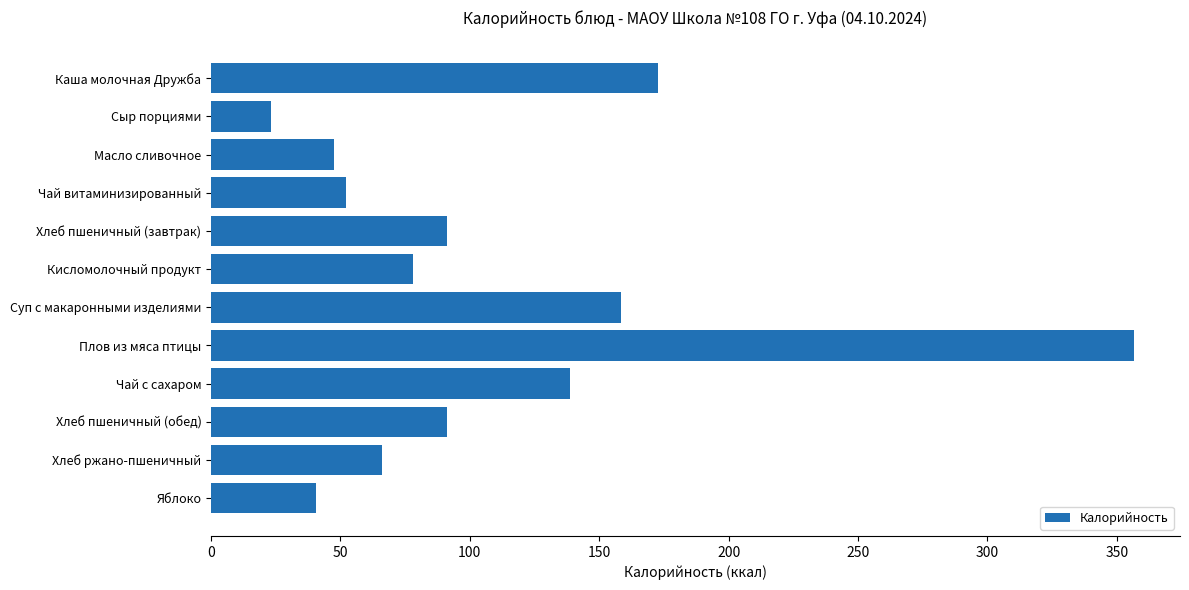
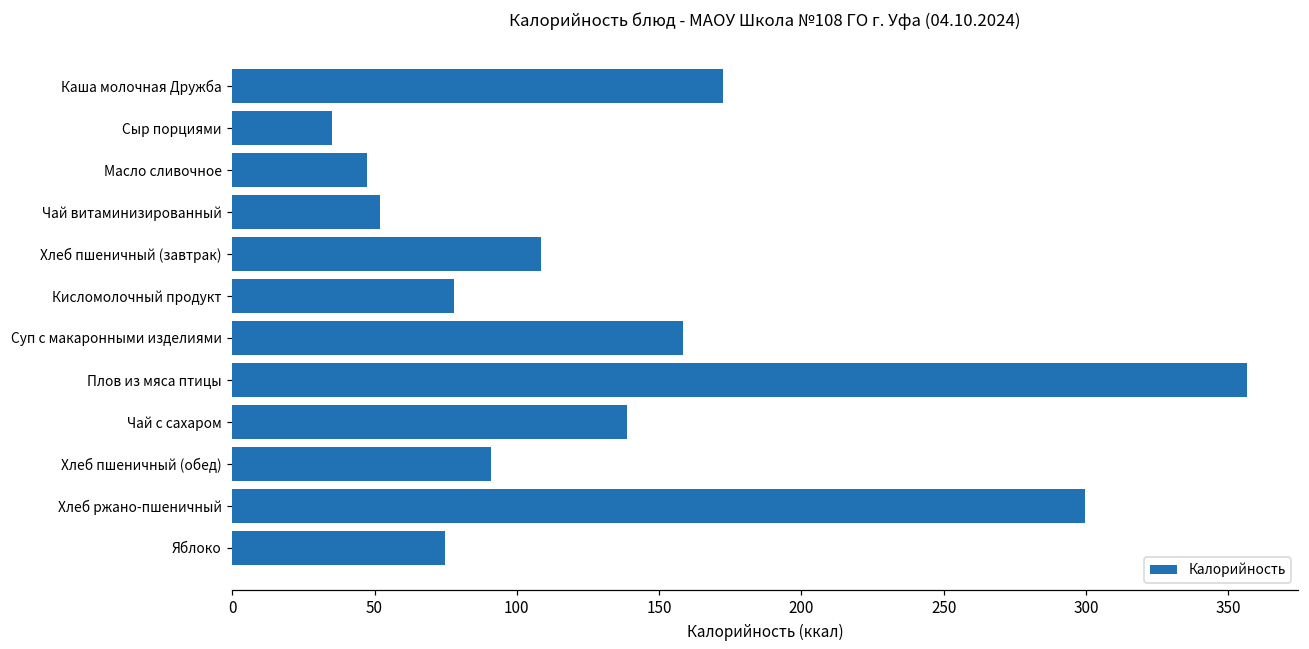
Сыр порциями: 23 -> 35
Хлеб пшеничный (завтрак): 91 -> 109
Хлеб ржано-пшеничный: 66 -> 300
Яблоко: 41 -> 75
